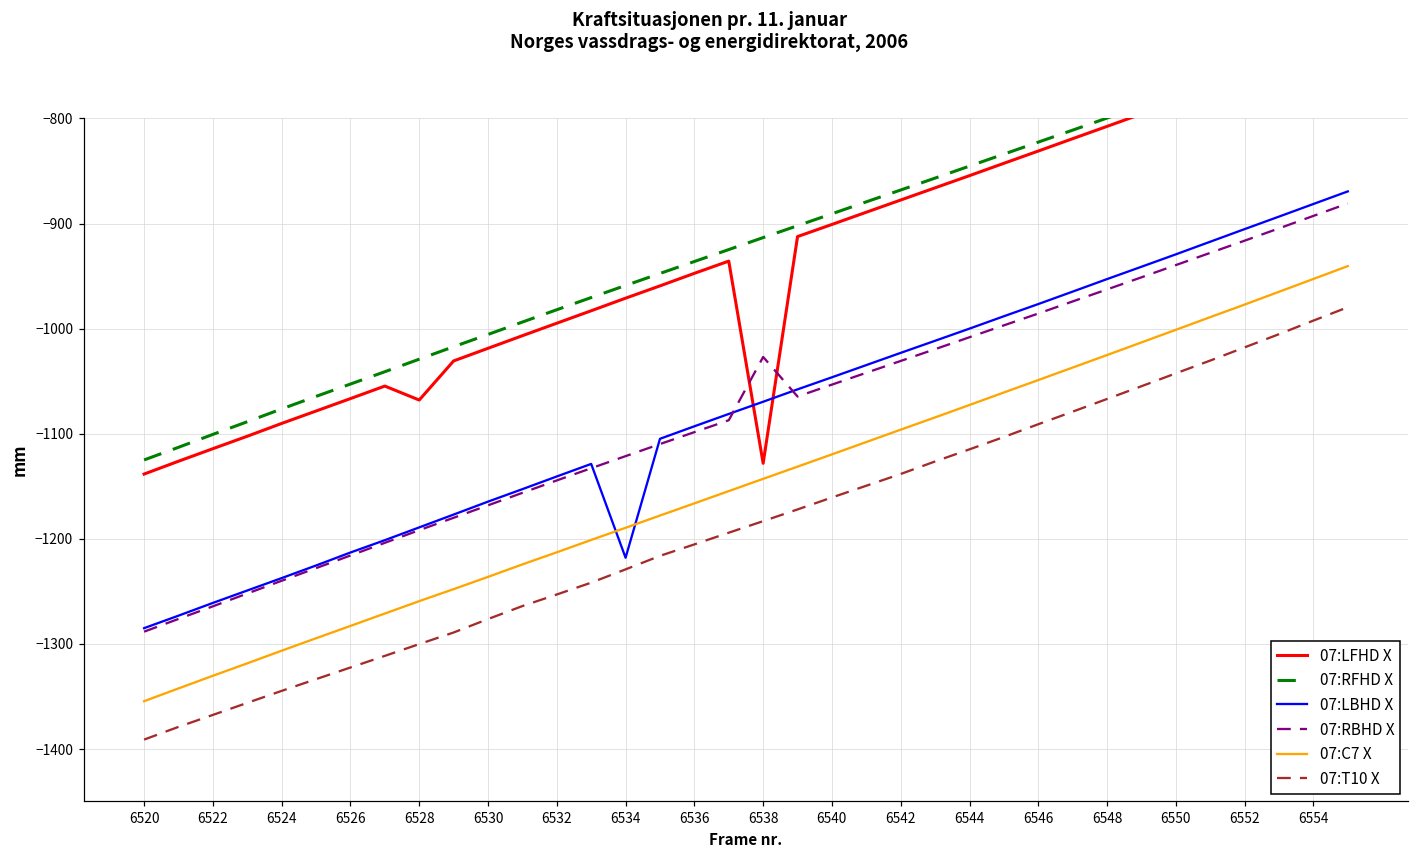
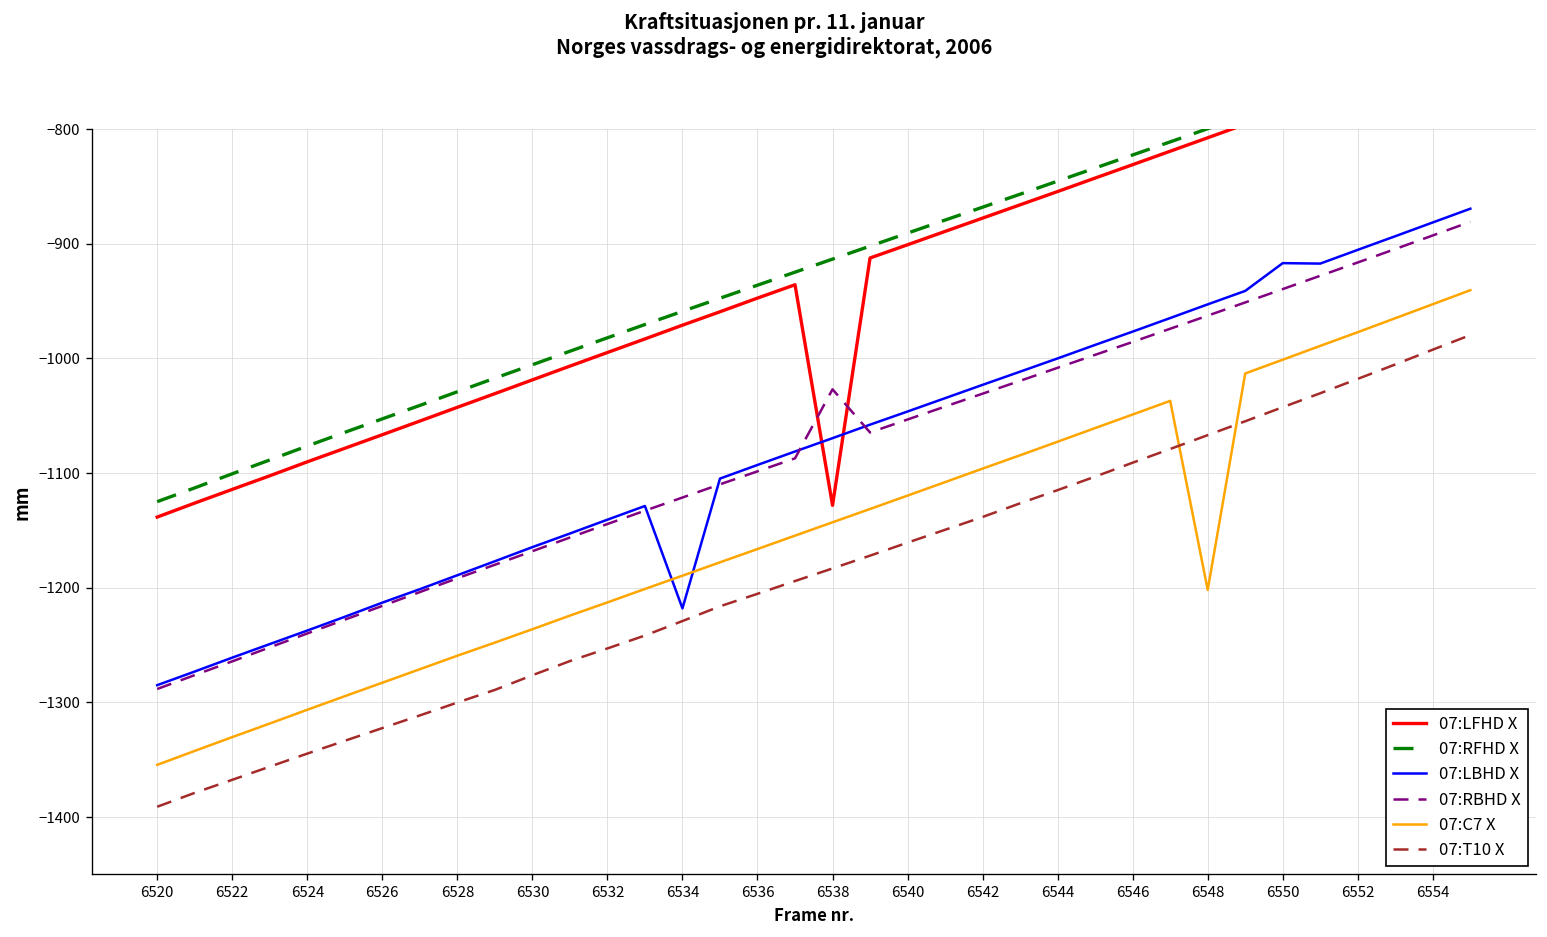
07:LFHD X, 6528: -1070 -> -1040
07:C7 X, 6548: -1030 -> -1200
07:LBHD X, 6550: -930 -> -920
